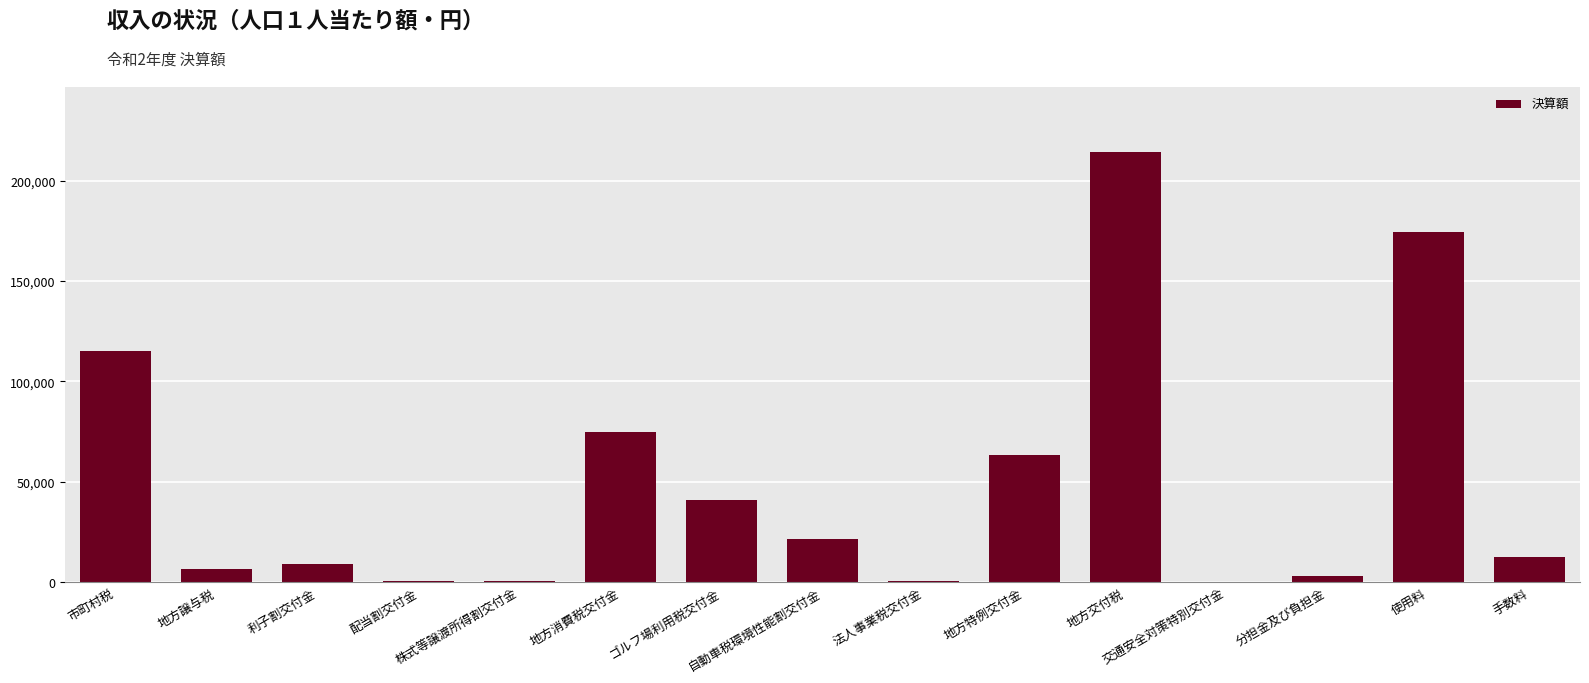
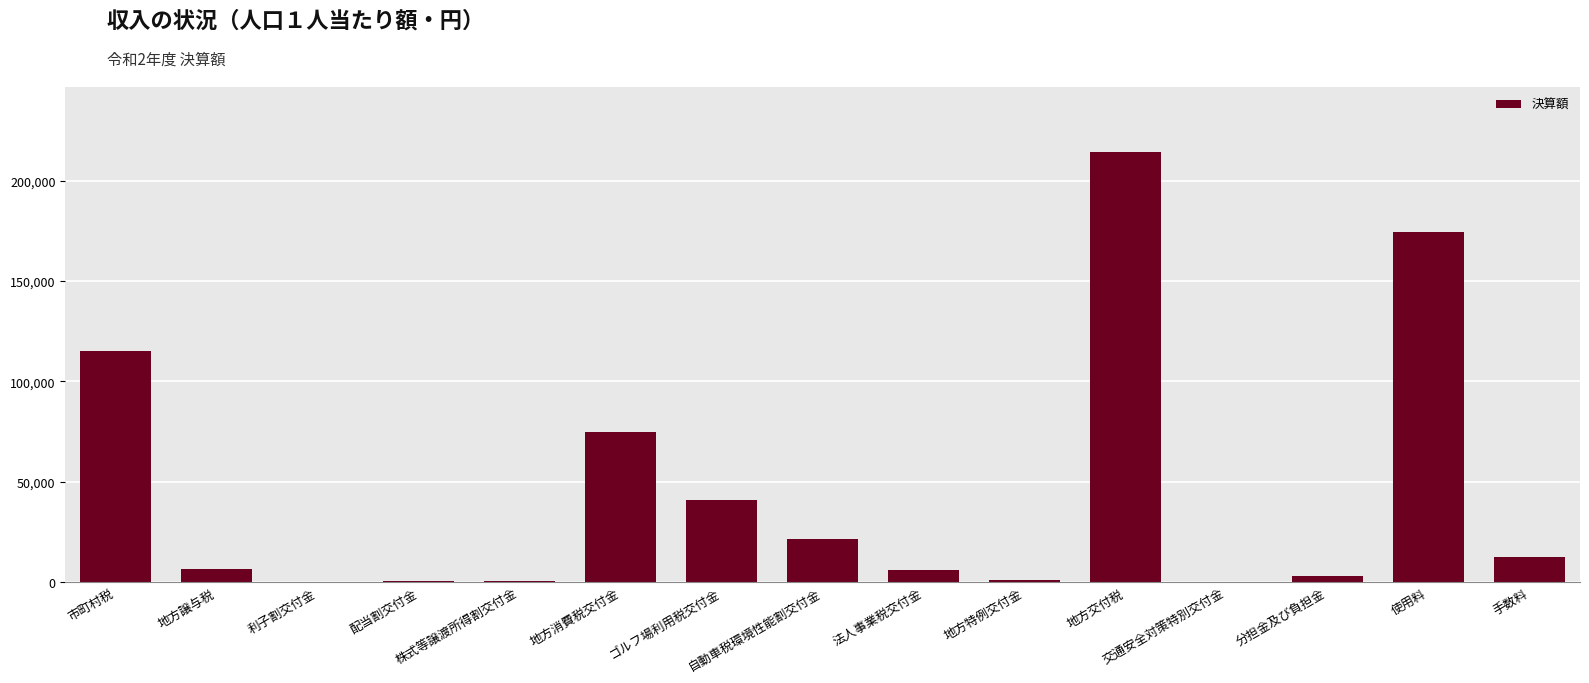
利子割交付金: 9,000 -> 0
法人事業税交付金: 1,000 -> 6,000
地方特例交付金: 63,000 -> 1,000
